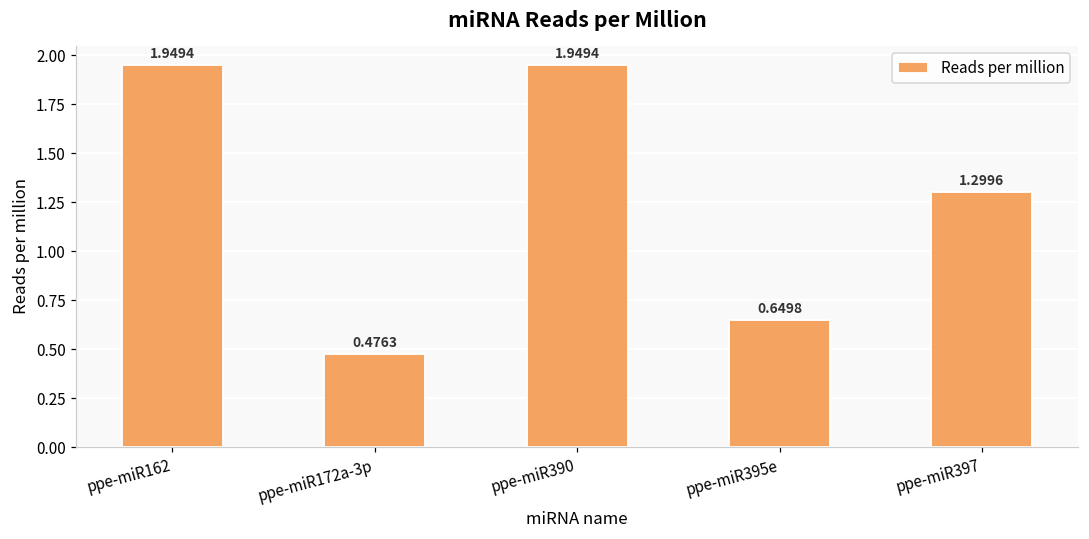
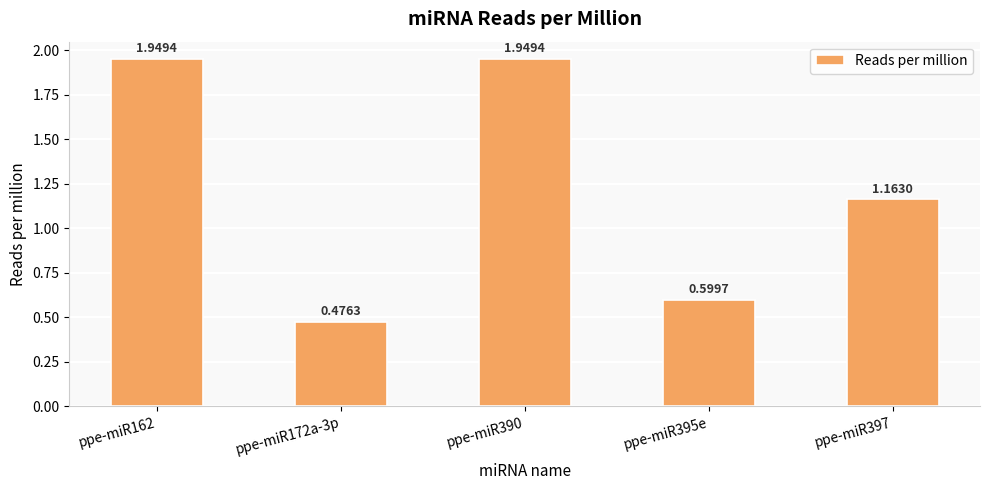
ppe-miR395e: 0.6498 -> 0.5997
ppe-miR397: 1.2996 -> 1.1630
